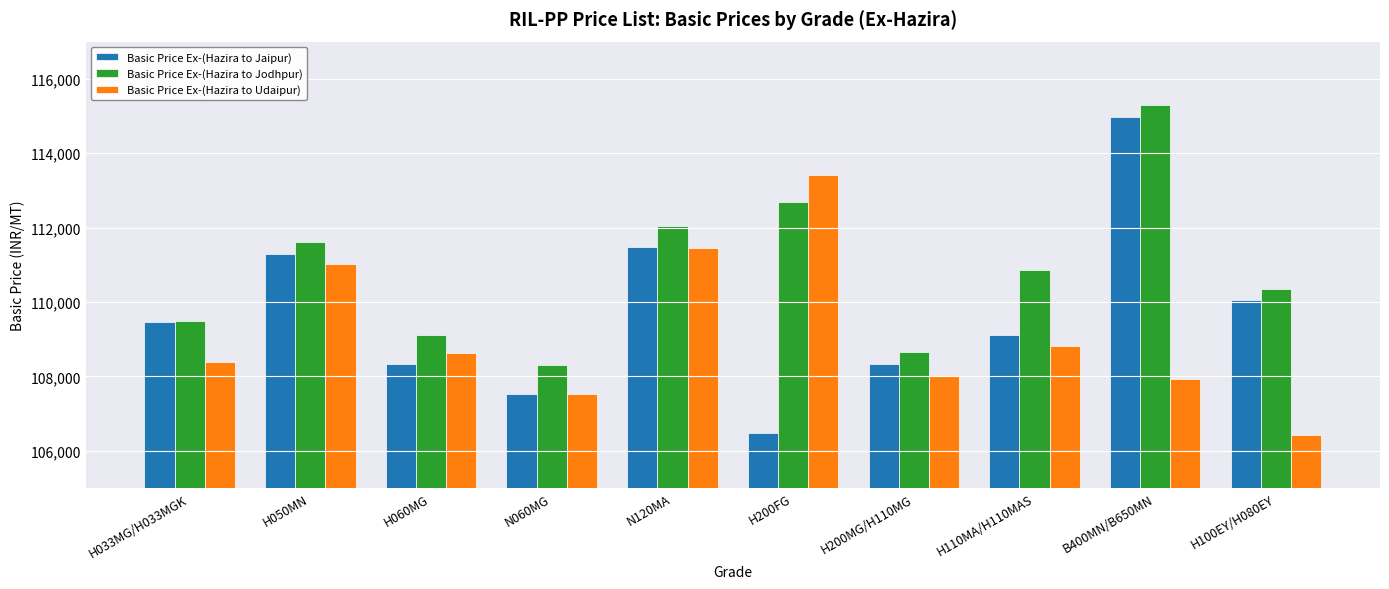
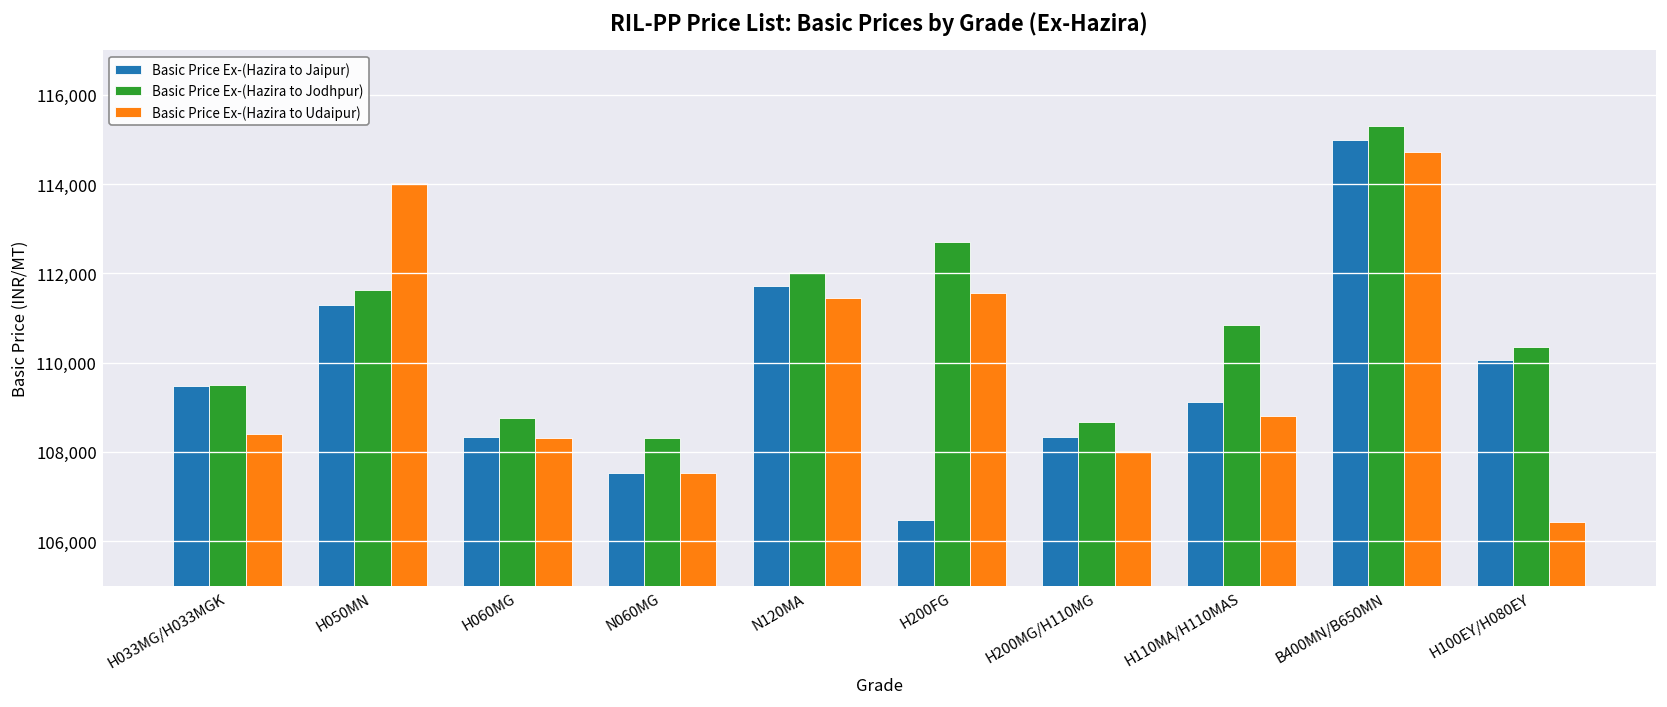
Basic Price Ex-(Hazira to Udaipur), H050MN: 111,000 -> 114,000
Basic Price Ex-(Hazira to Jodhpur), H060MG: 109,100 -> 108,800
Basic Price Ex-(Hazira to Udaipur), H060MG: 108,600 -> 108,300
Basic Price Ex-(Hazira to Jaipur), N120MA: 111,500 -> 111,700
Basic Price Ex-(Hazira to Udaipur), H200FG: 113,400 -> 111,600
Basic Price Ex-(Hazira to Udaipur), B400MN/B650MN: 107,900 -> 114,700
